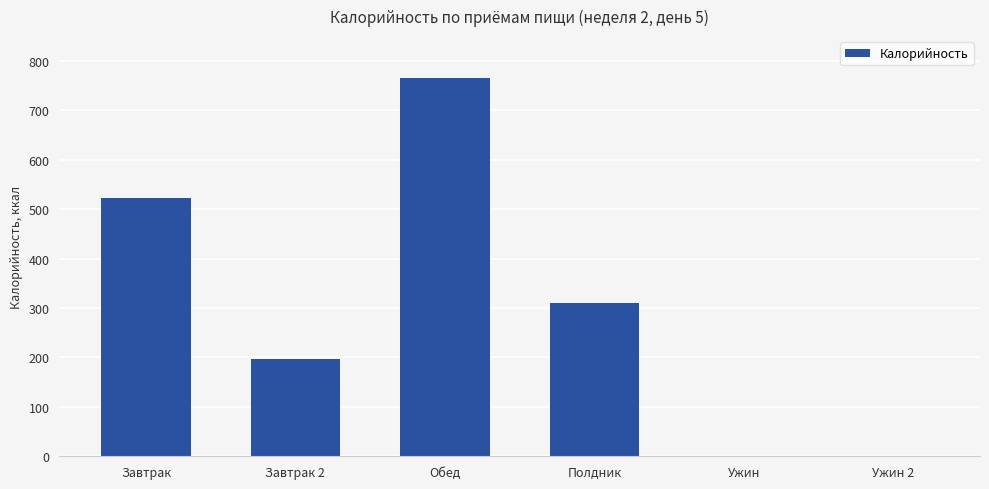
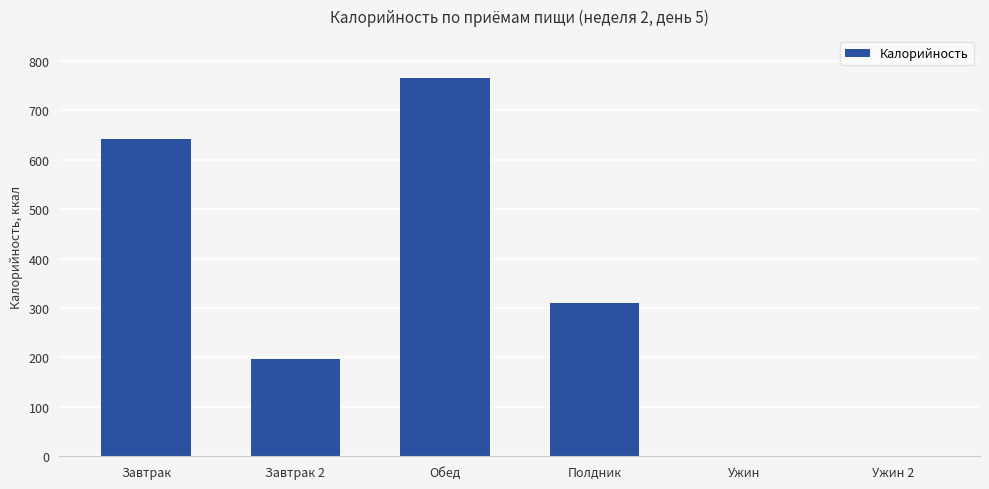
Завтрак: 520 -> 640
